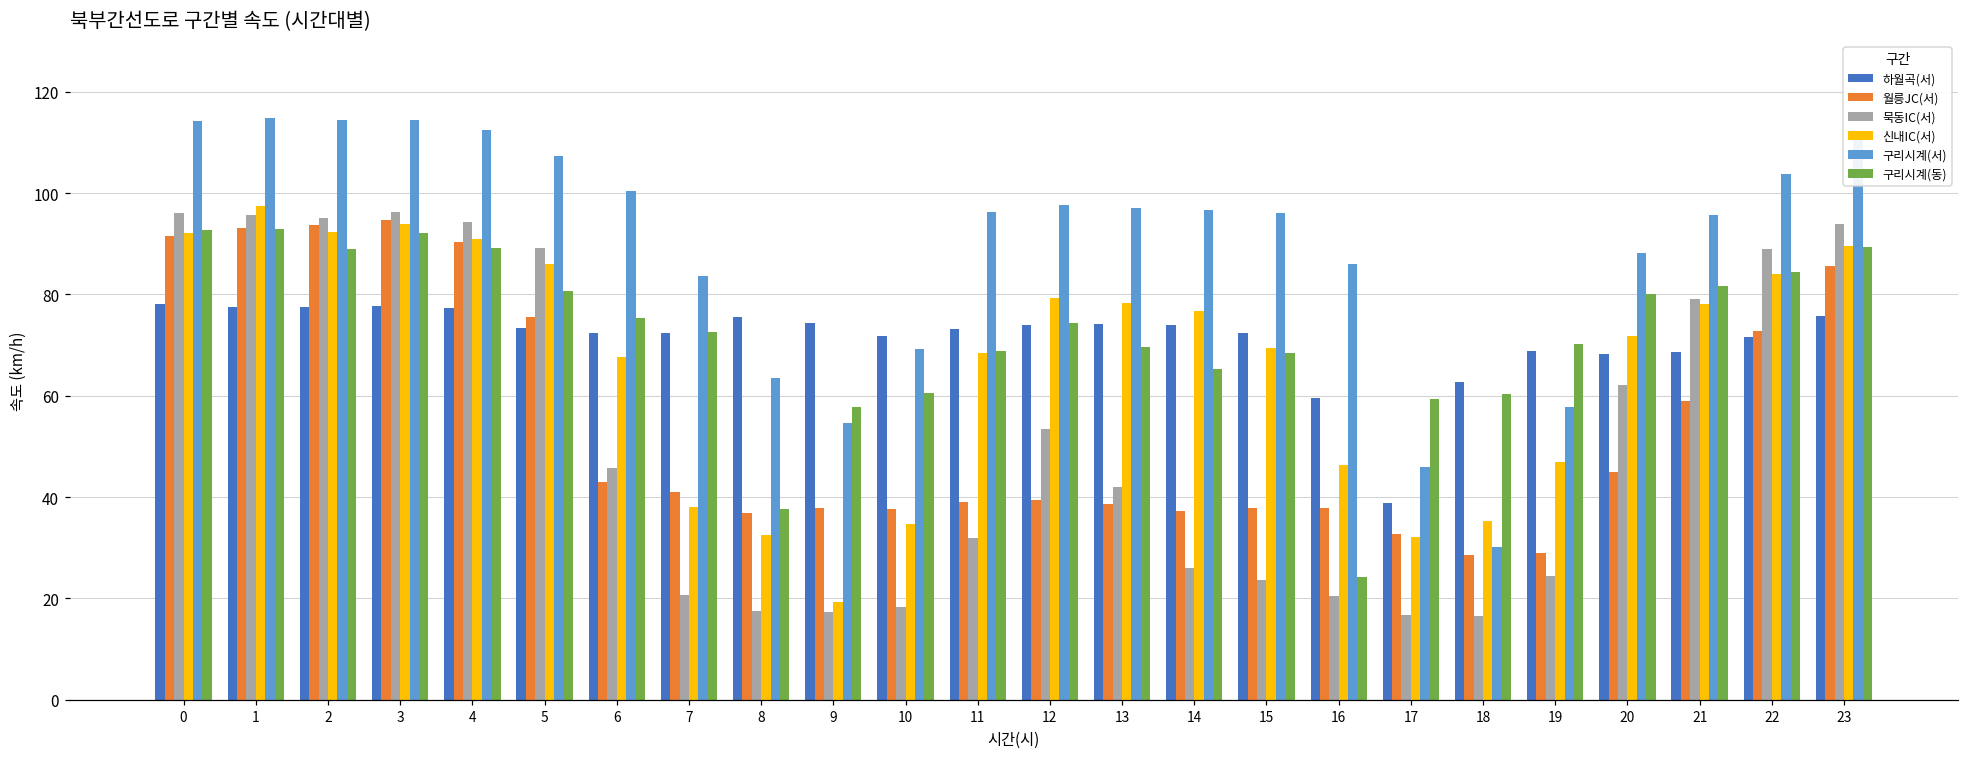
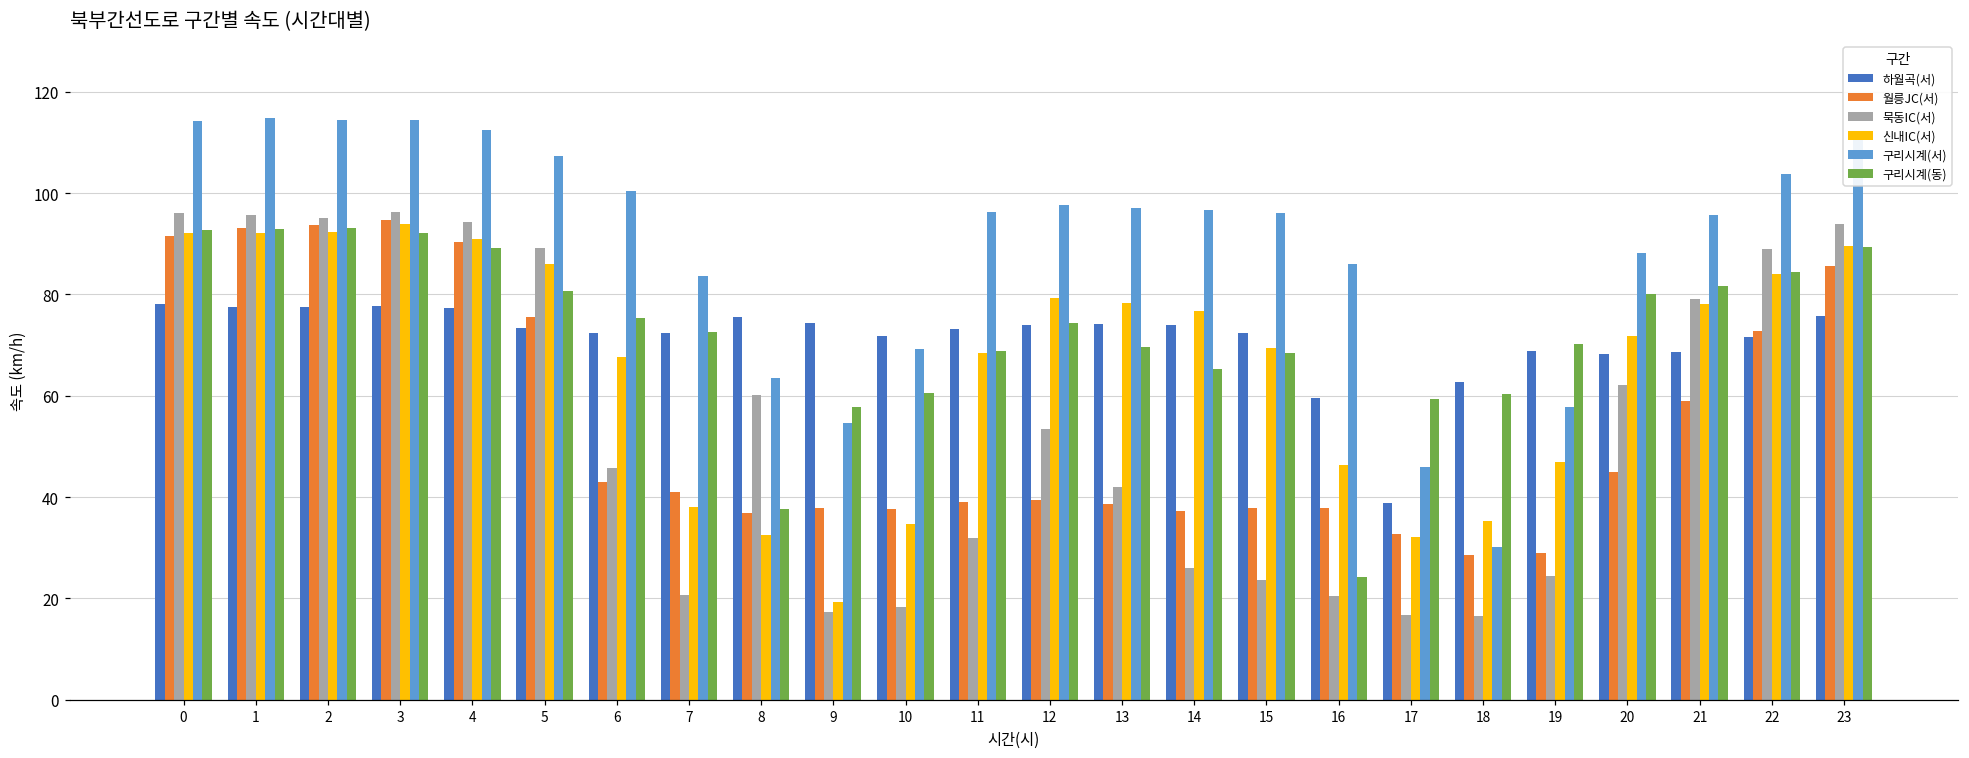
신내IC(서), 1: 97 -> 92
구리시계(동), 2: 89 -> 93
묵동IC(서), 8: 17 -> 60
